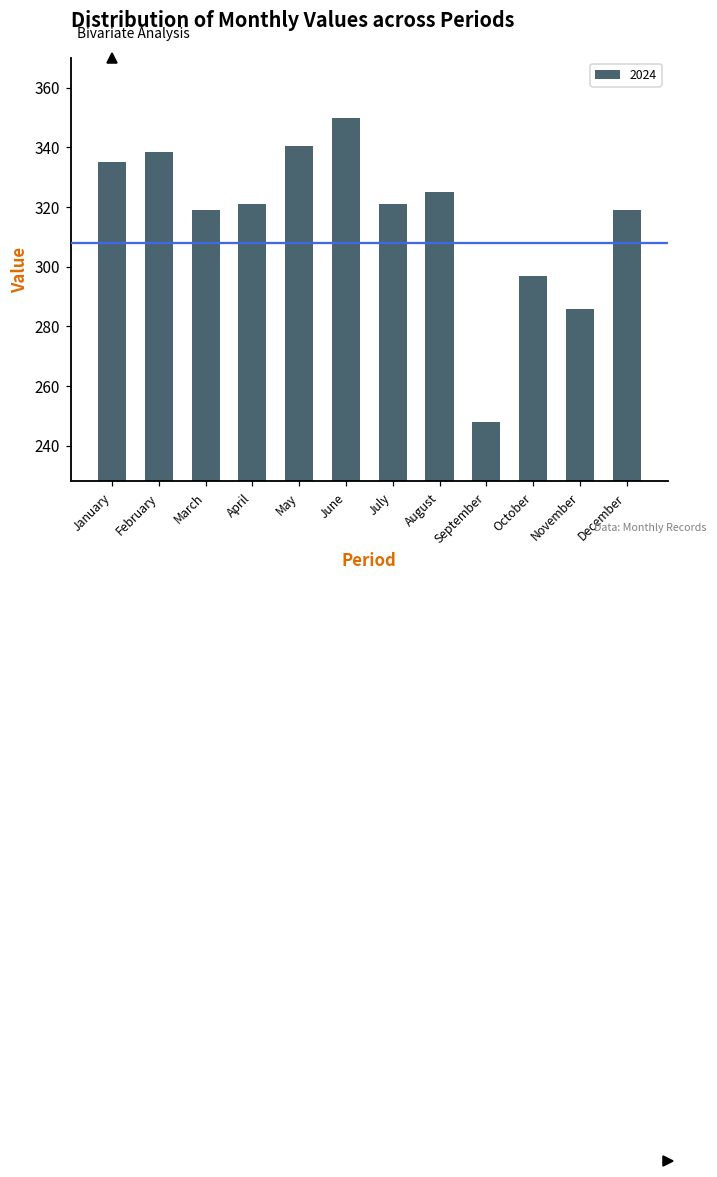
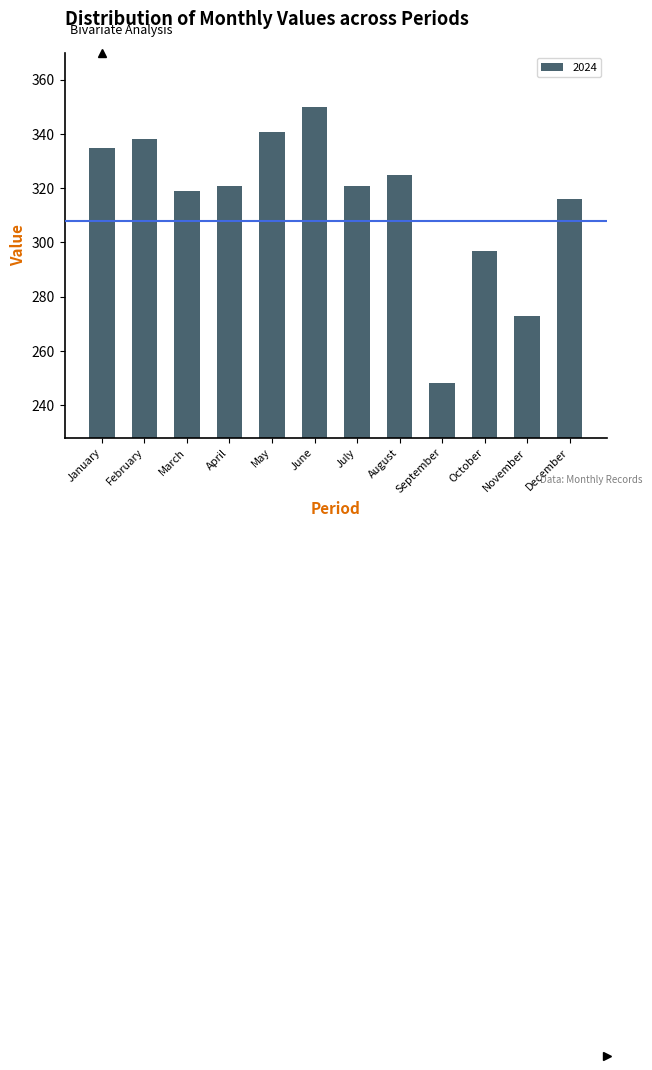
November: 286 -> 273
December: 319 -> 316
